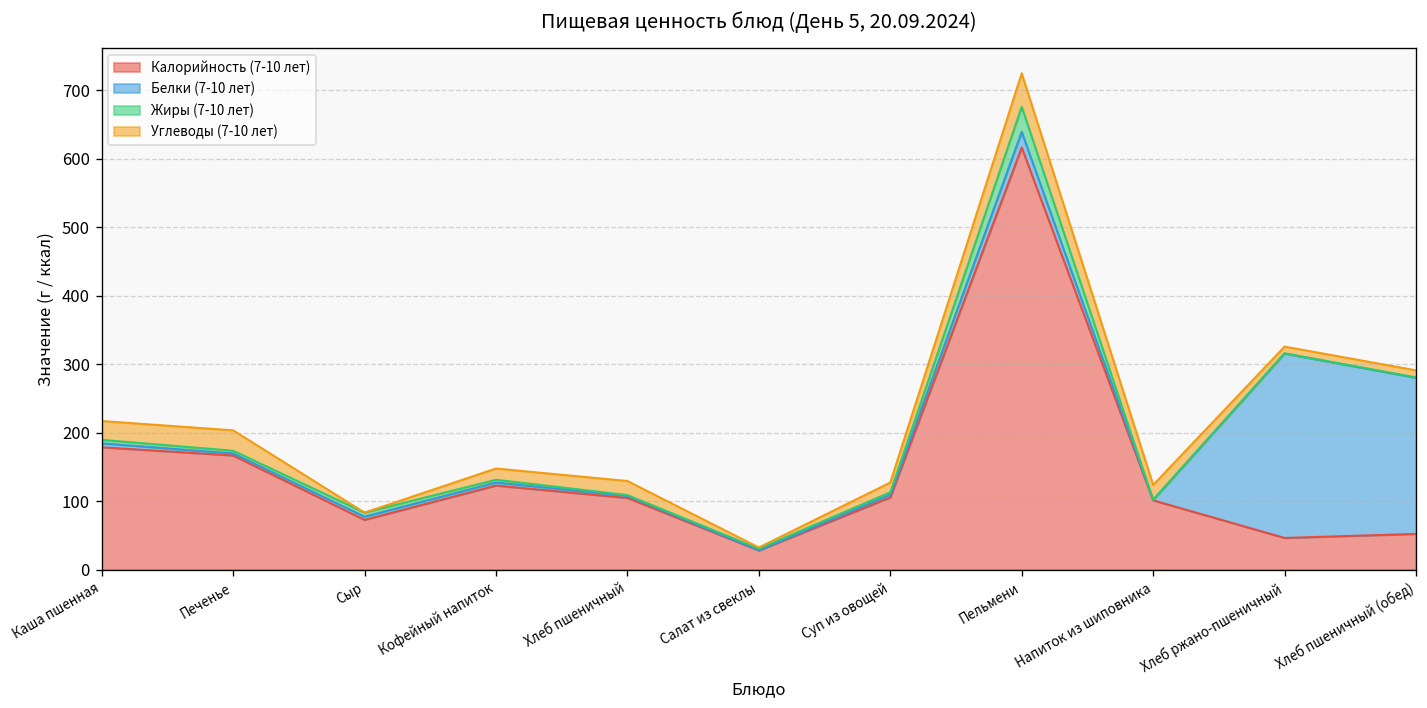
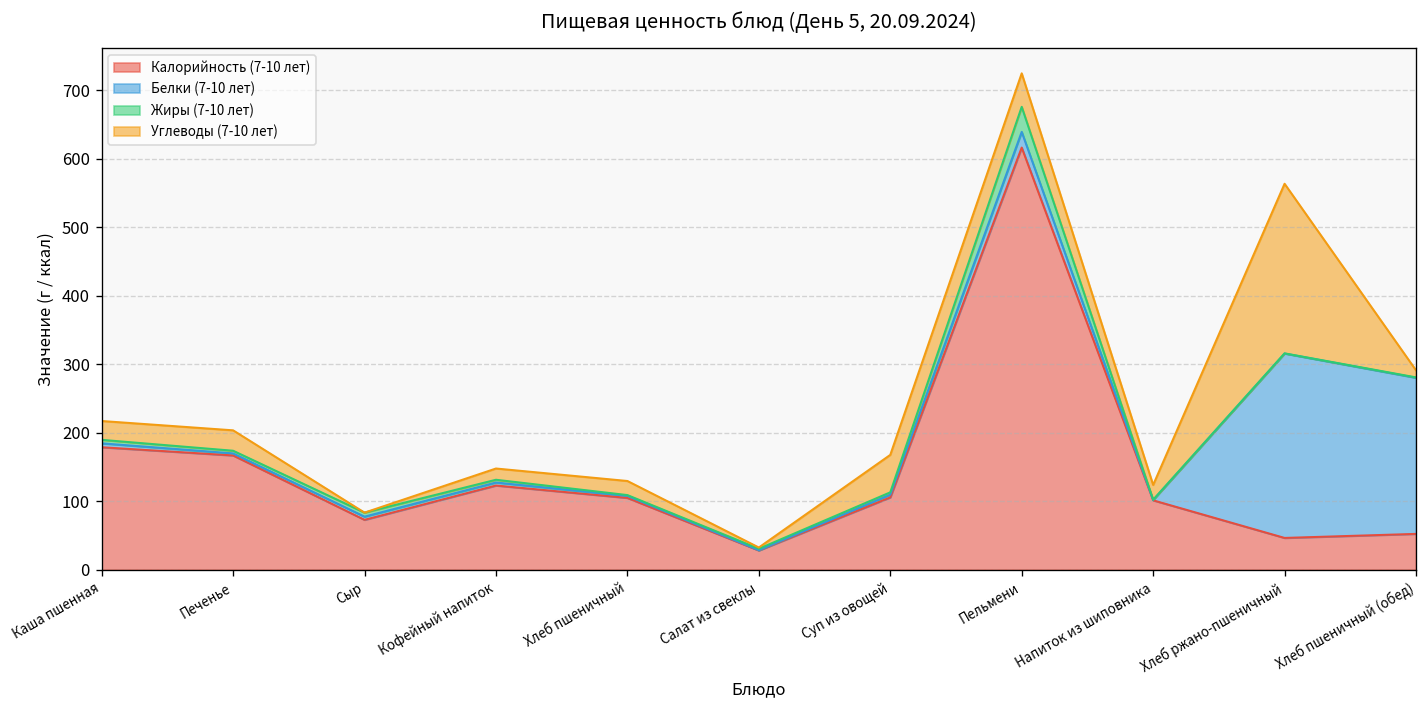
Углеводы (7-10 лет), Суп из овощей: 10 -> 50
Углеводы (7-10 лет), Хлеб ржано-пшеничный: 10 -> 250
